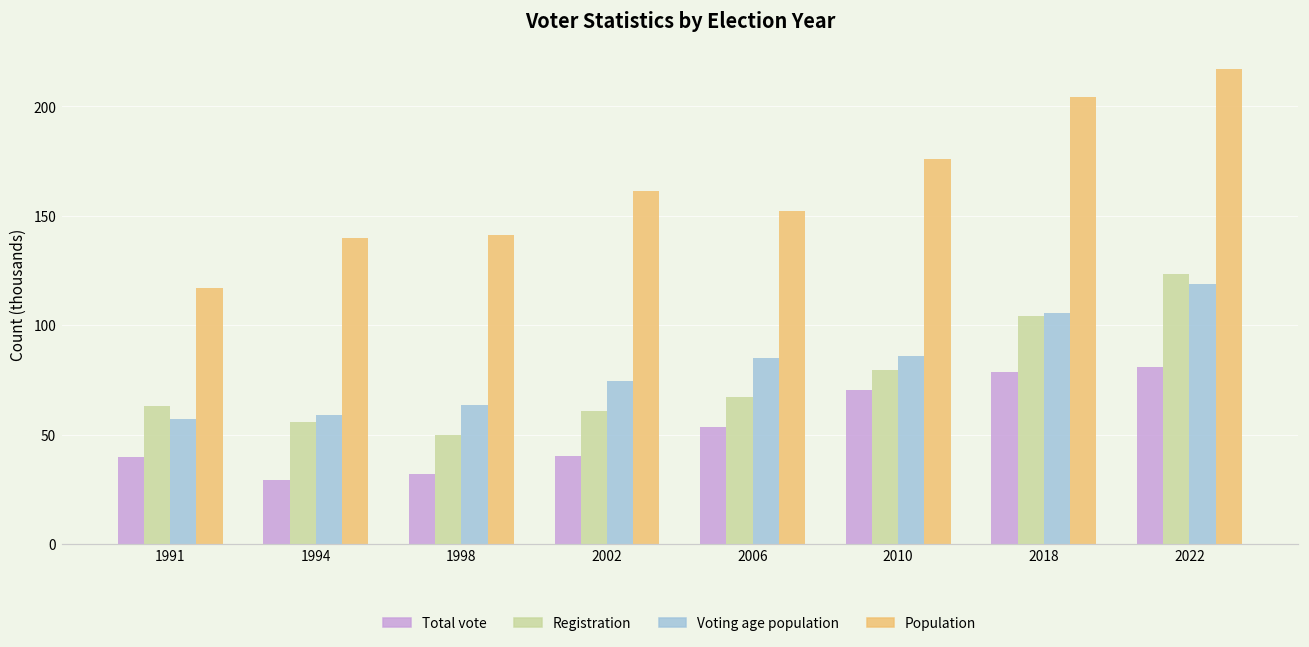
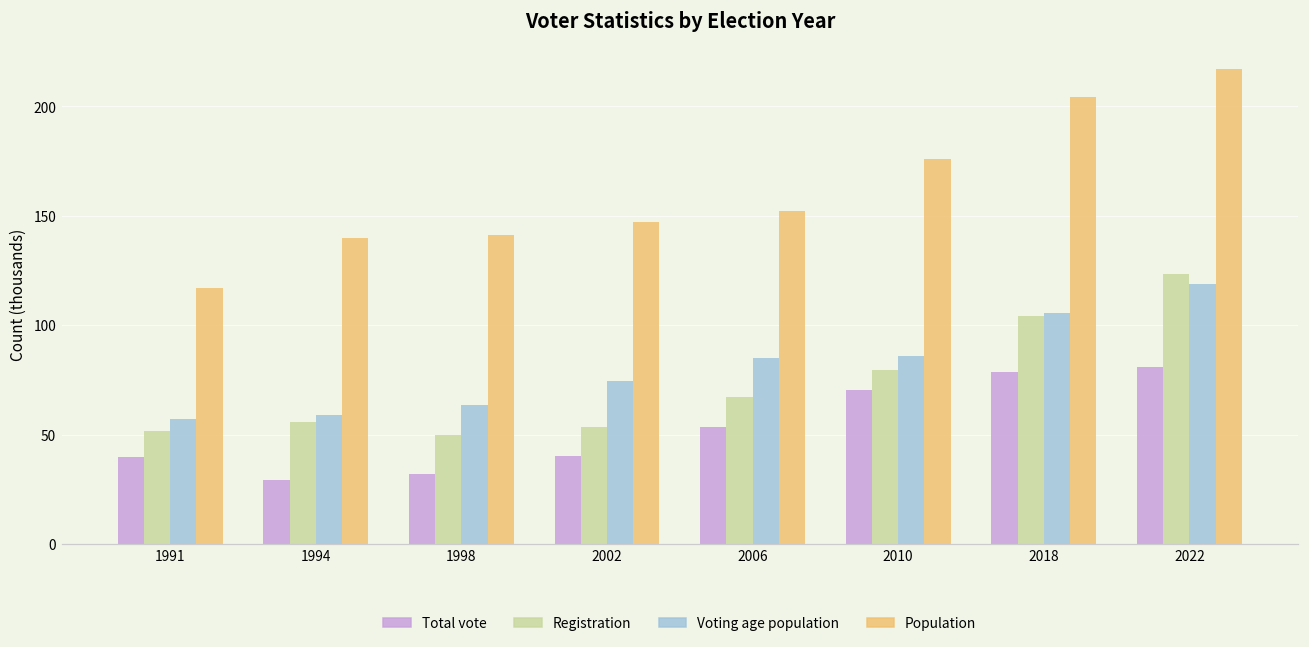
Registration, 1991: 63 -> 52
Registration, 2002: 61 -> 53
Population, 2002: 161 -> 147
